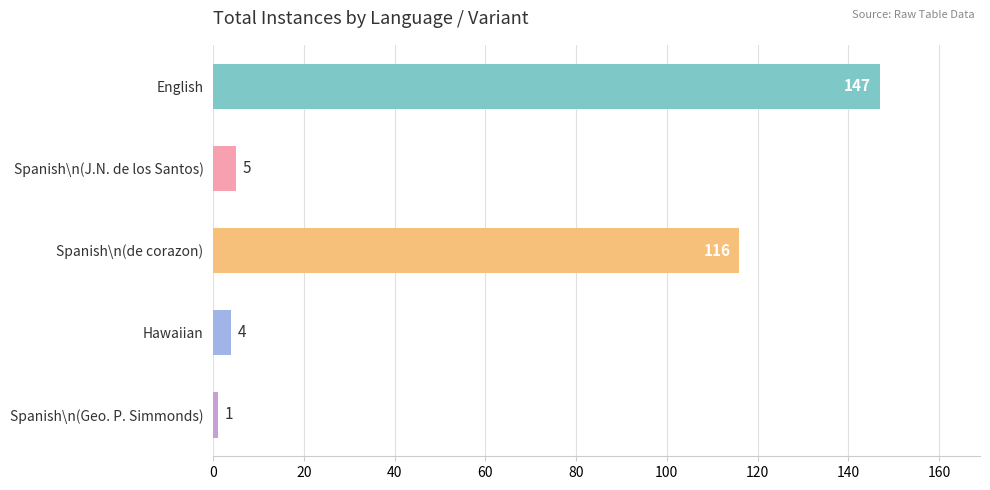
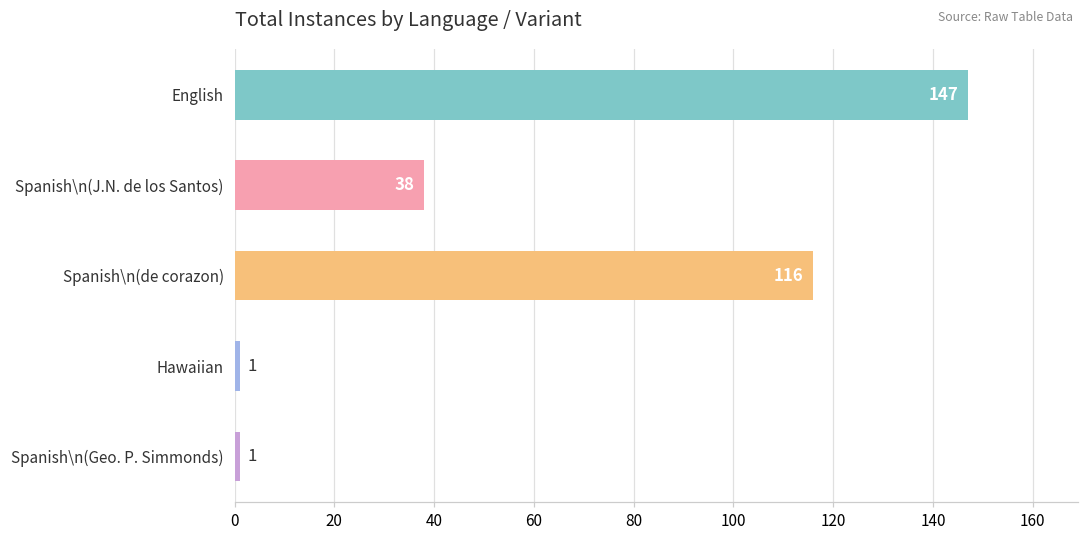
Spanish\n(J.N. de los Santos): 5 -> 38
Hawaiian: 4 -> 1
